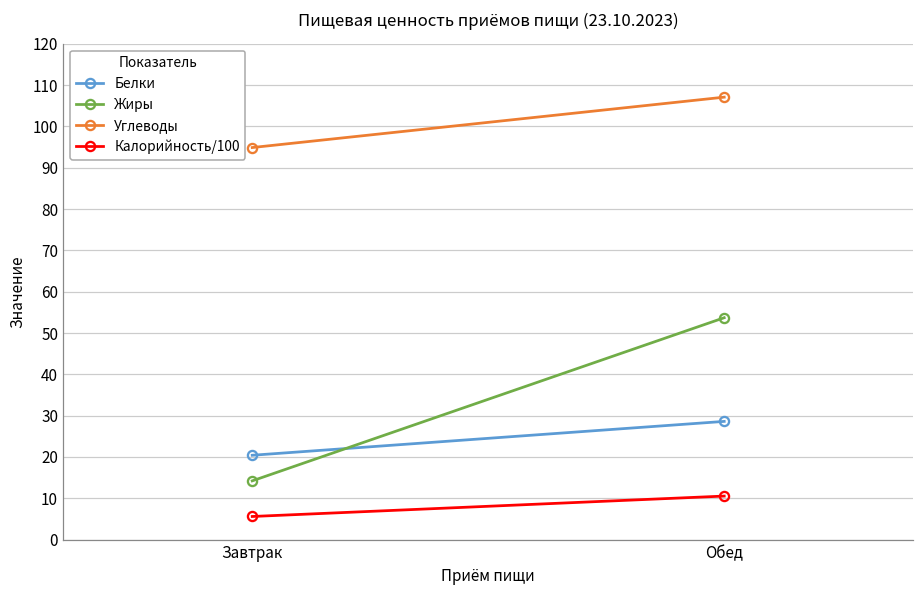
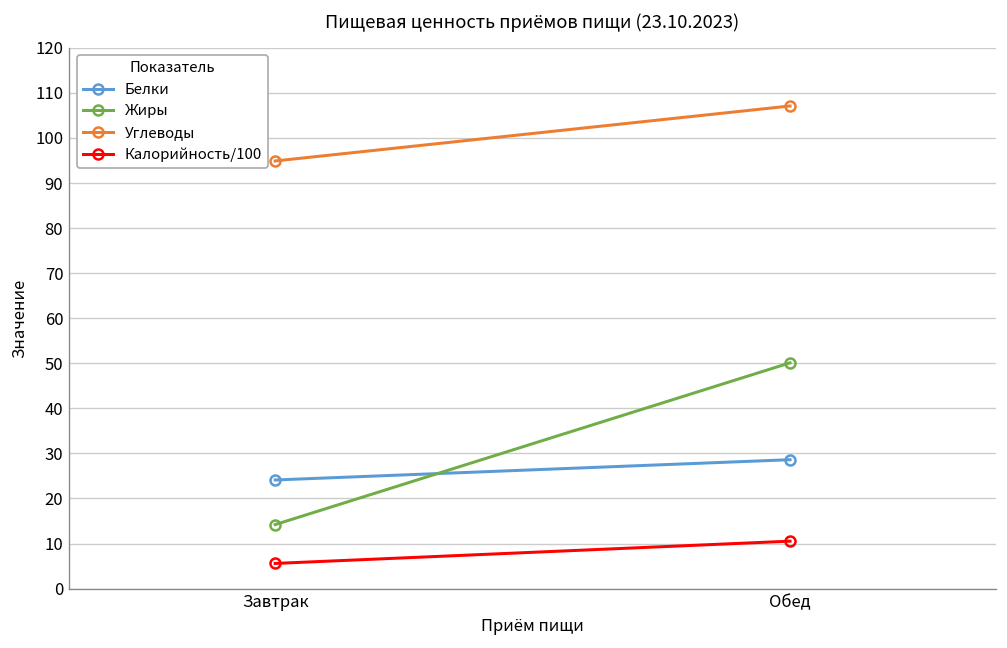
Белки, Завтрак: 20 -> 24
Жиры, Обед: 54 -> 50
